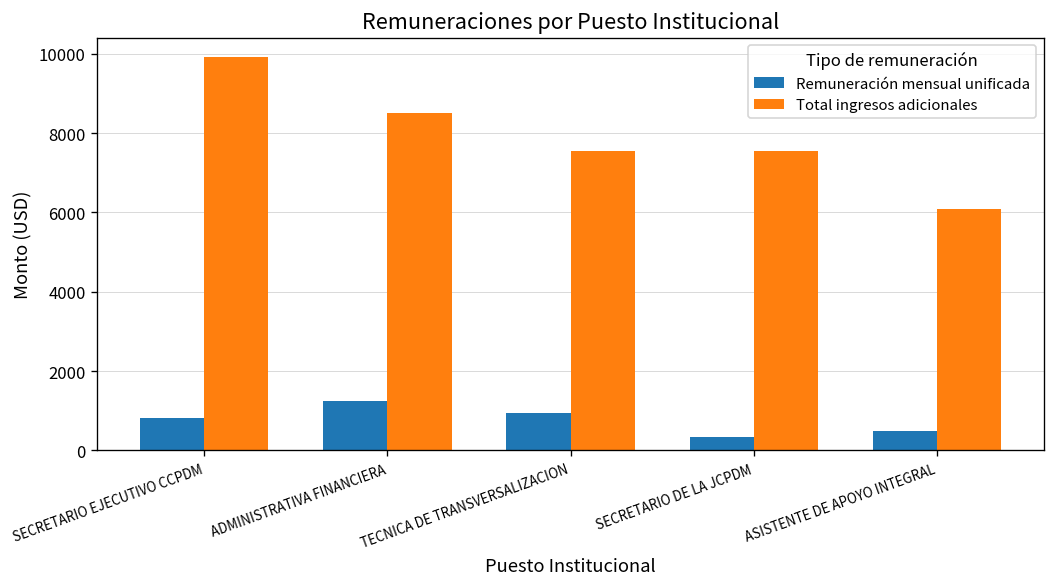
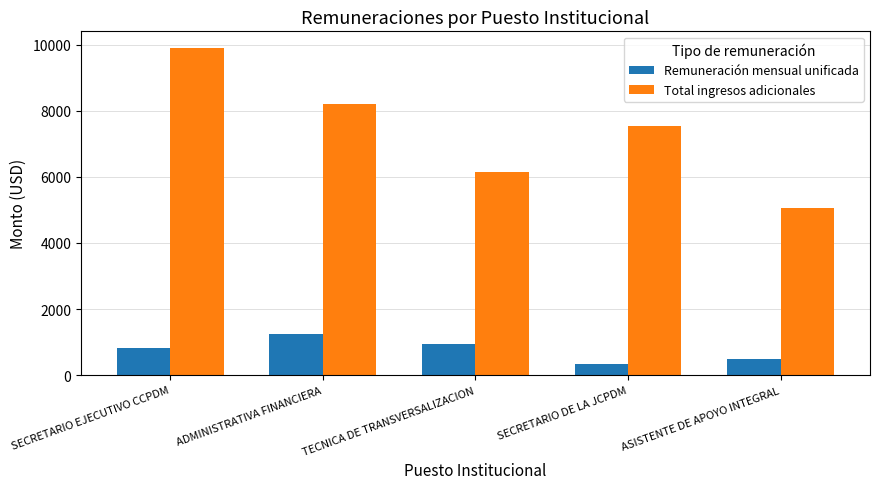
Total ingresos adicionales, ADMINISTRATIVA FINANCIERA: 8500 -> 8200
Total ingresos adicionales, TECNICA DE TRANSVERSALIZACION: 7600 -> 6100
Total ingresos adicionales, ASISTENTE DE APOYO INTEGRAL: 6100 -> 5100
